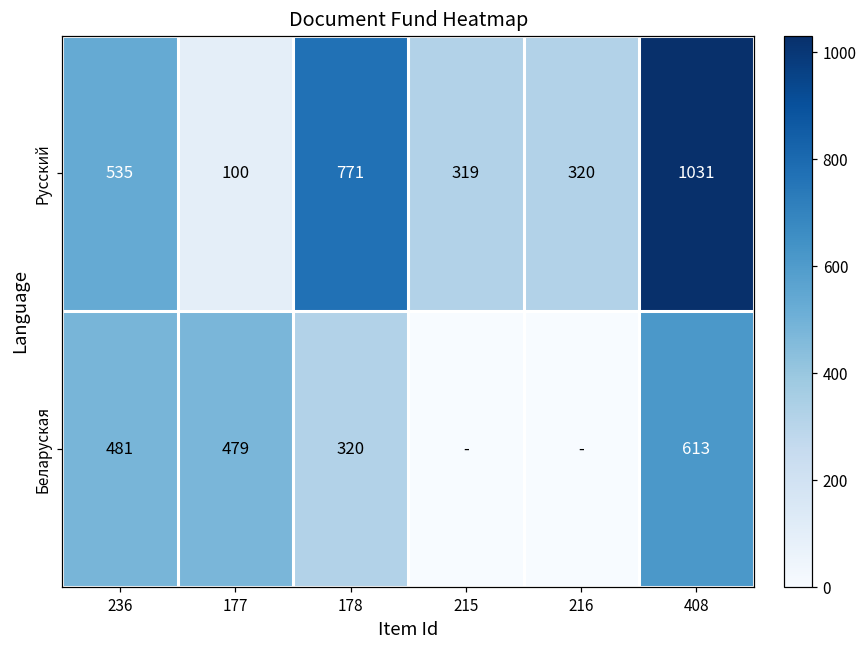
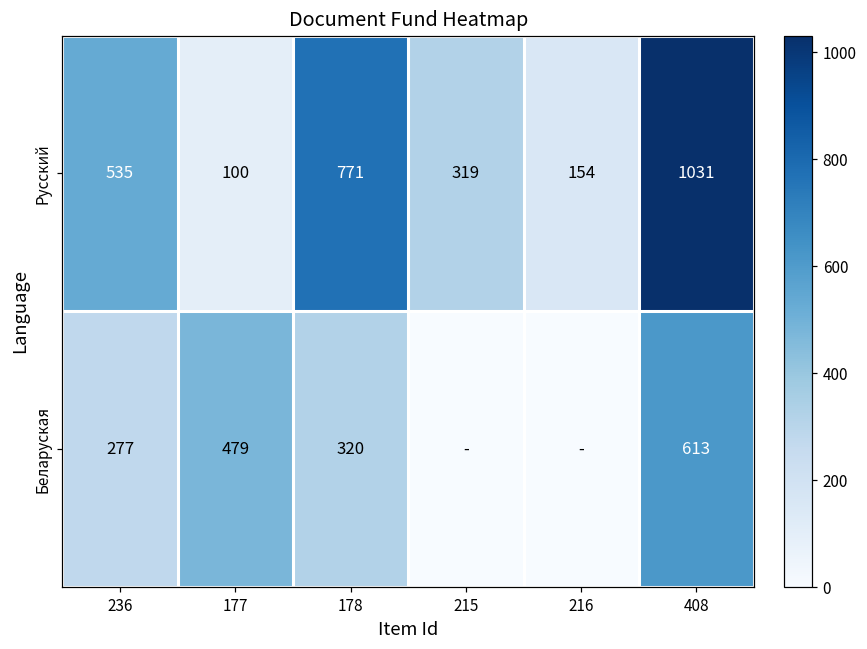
Русский, 216: 320 -> 154
Беларуская, 236: 481 -> 277
